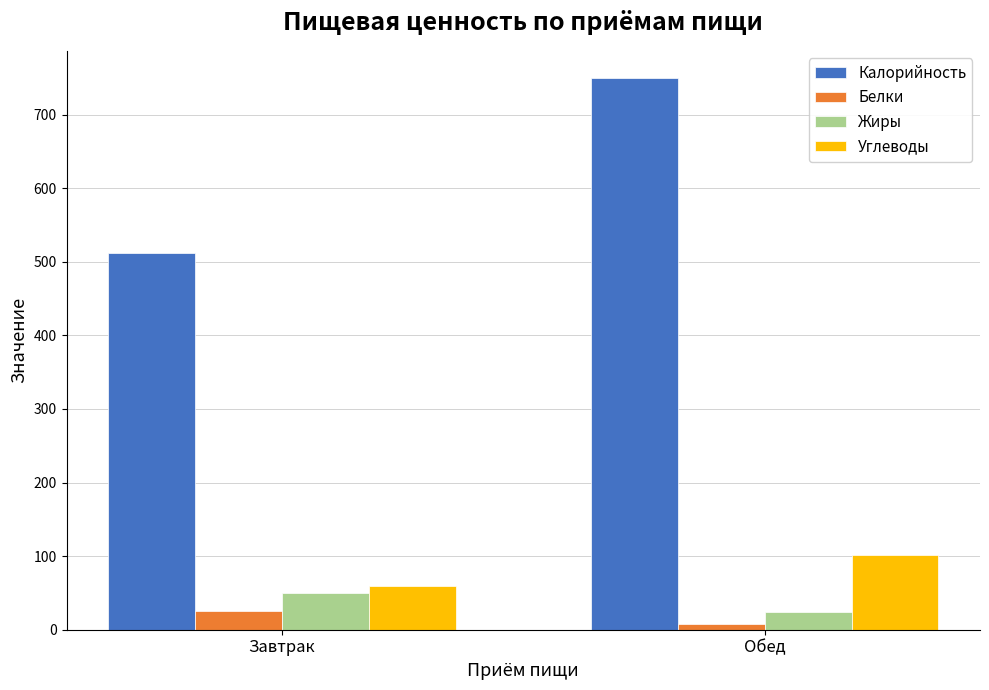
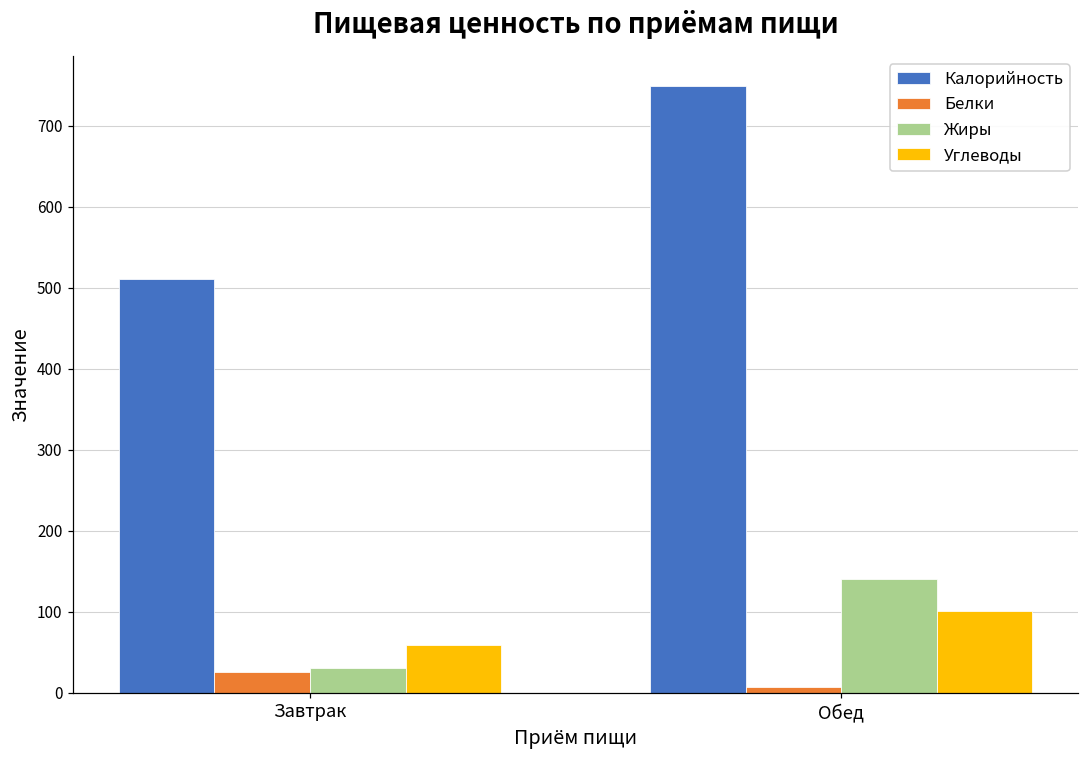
Жиры, Завтрак: 50 -> 30
Жиры, Обед: 20 -> 140
